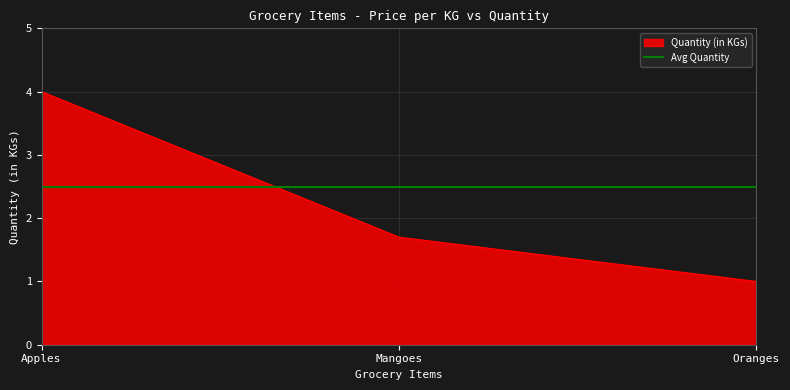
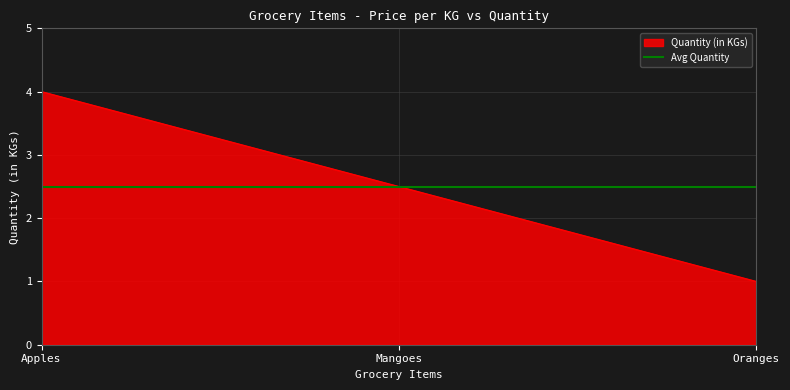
Mangoes: 1.7 -> 2.5
